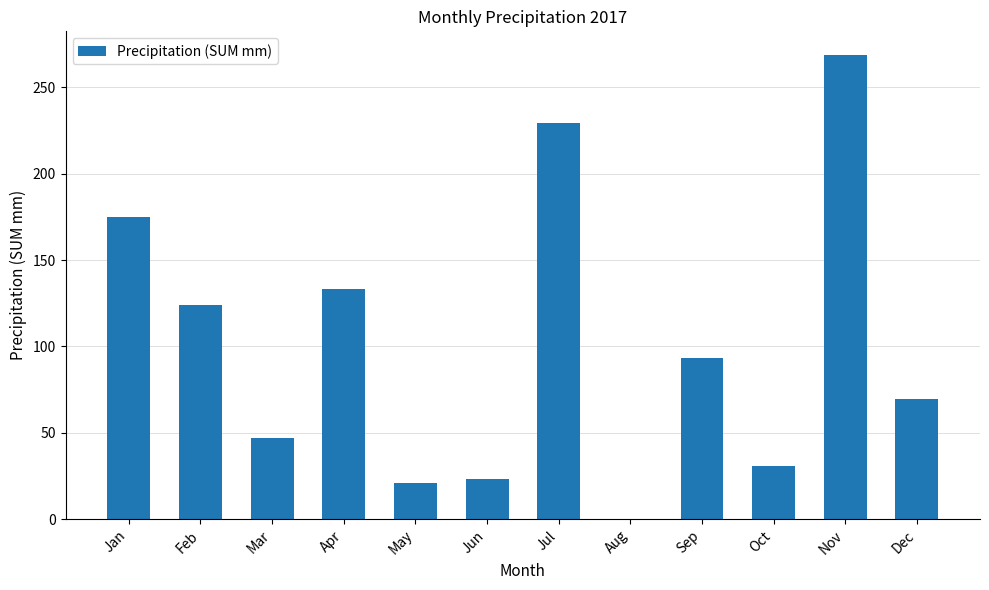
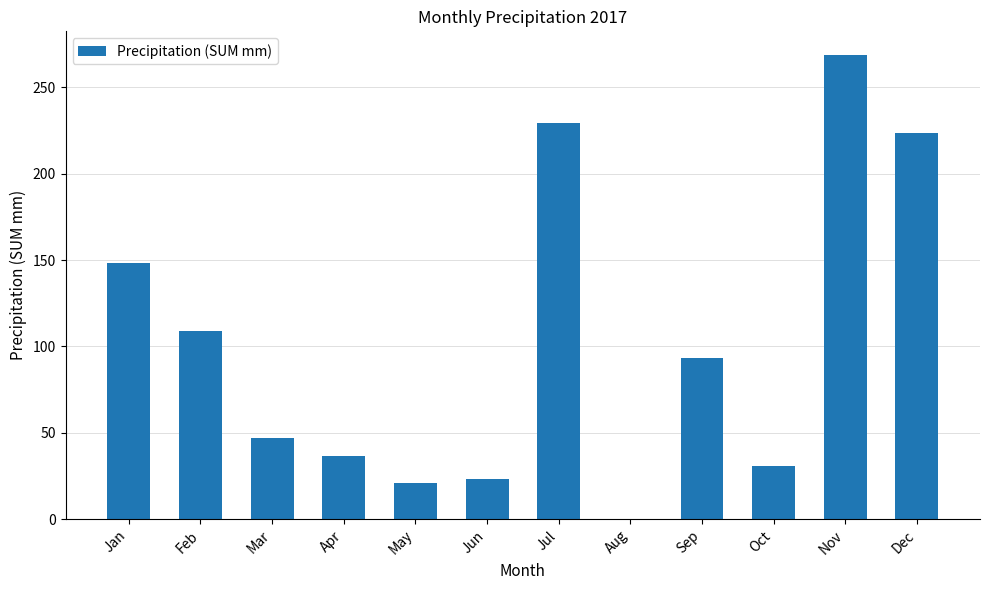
Jan: 175 -> 148
Feb: 124 -> 109
Apr: 133 -> 37
Dec: 70 -> 223
